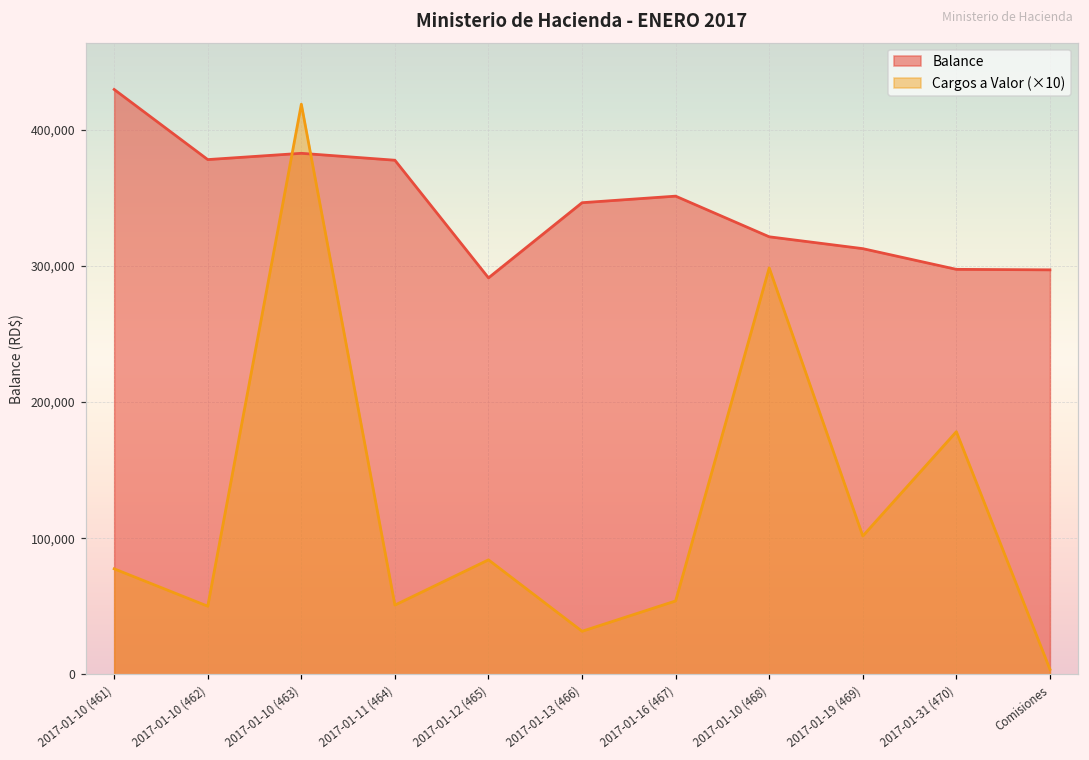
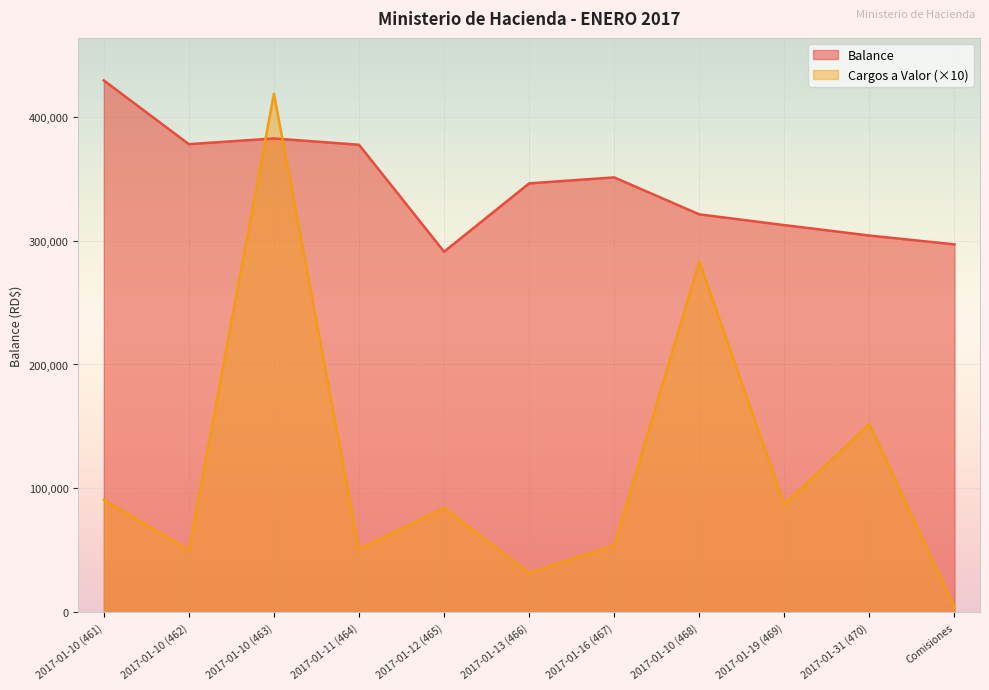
Cargos a Valor (×10), 2017-01-10 (461): 77,000 -> 91,000
Cargos a Valor (×10), 2017-01-10 (468): 298,000 -> 283,000
Cargos a Valor (×10), 2017-01-19 (469): 102,000 -> 87,000
Balance, 2017-01-31 (470): 297,000 -> 304,000
Cargos a Valor (×10), 2017-01-31 (470): 178,000 -> 152,000
